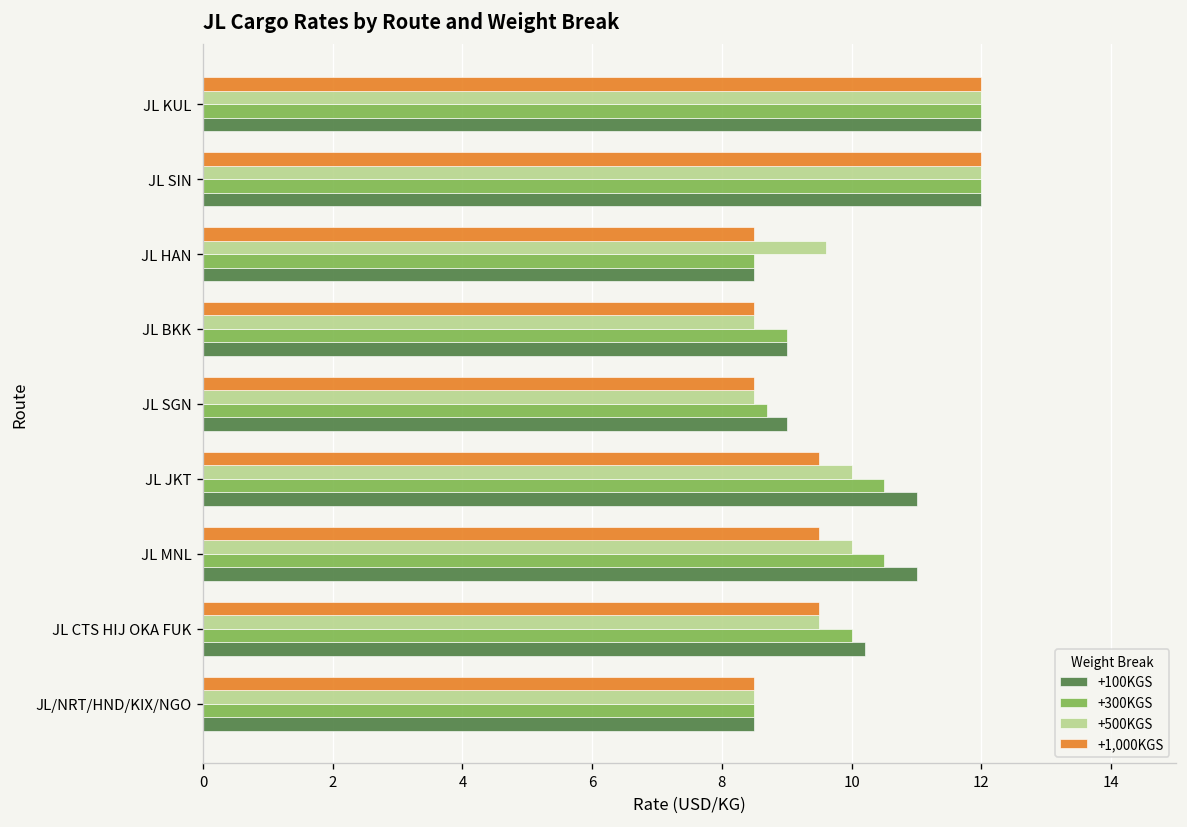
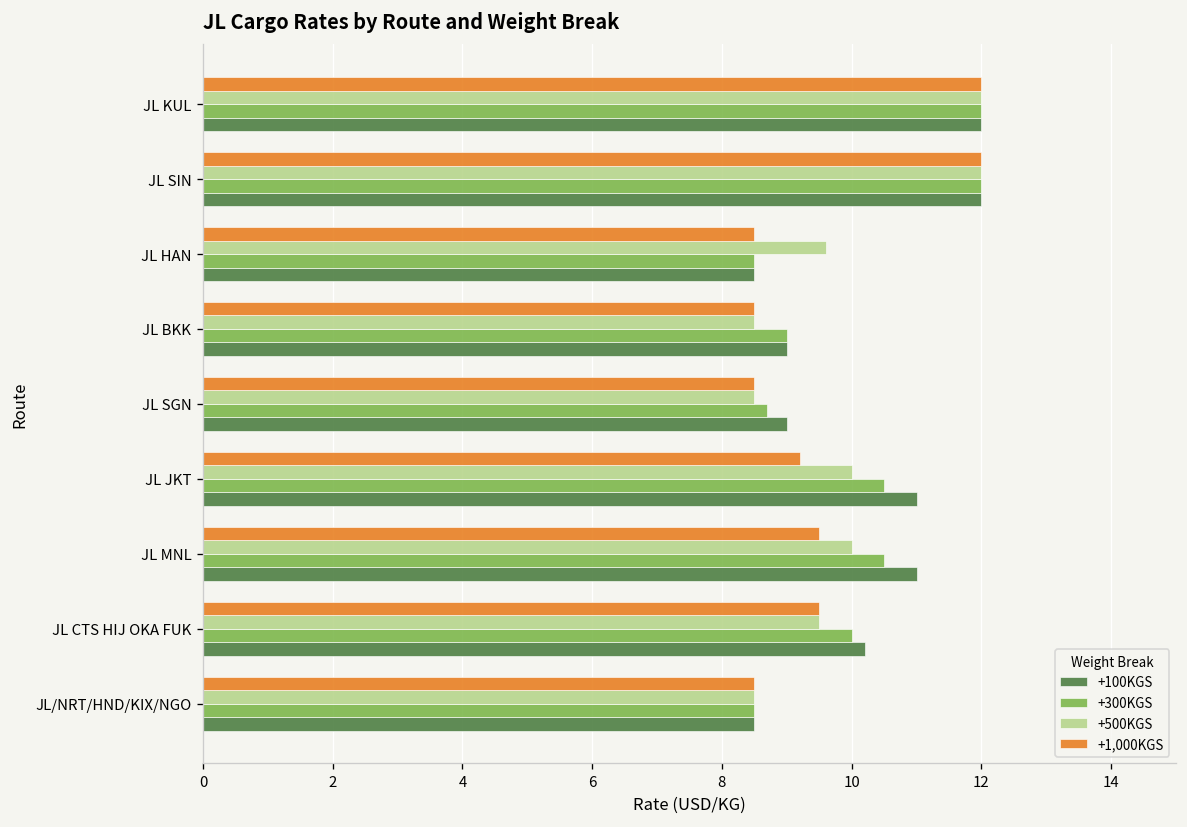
+1,000KGS, JL JKT: 9.5 -> 9.2
